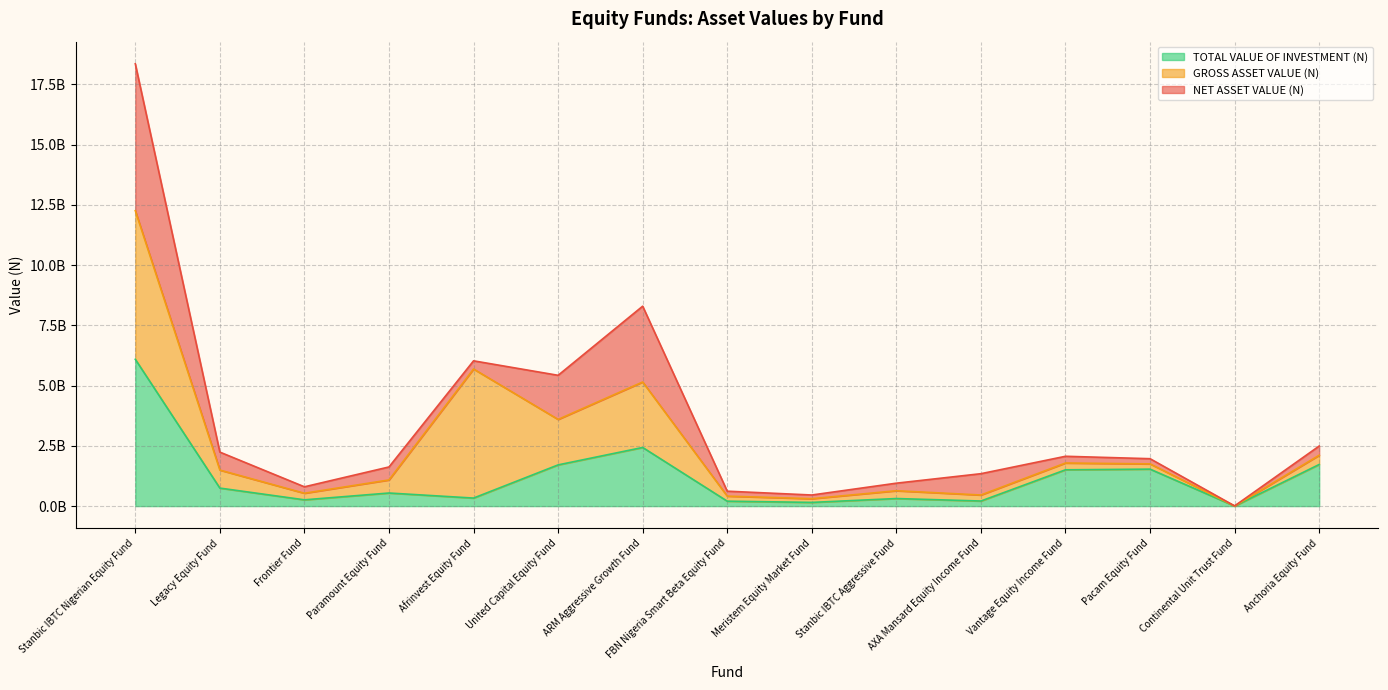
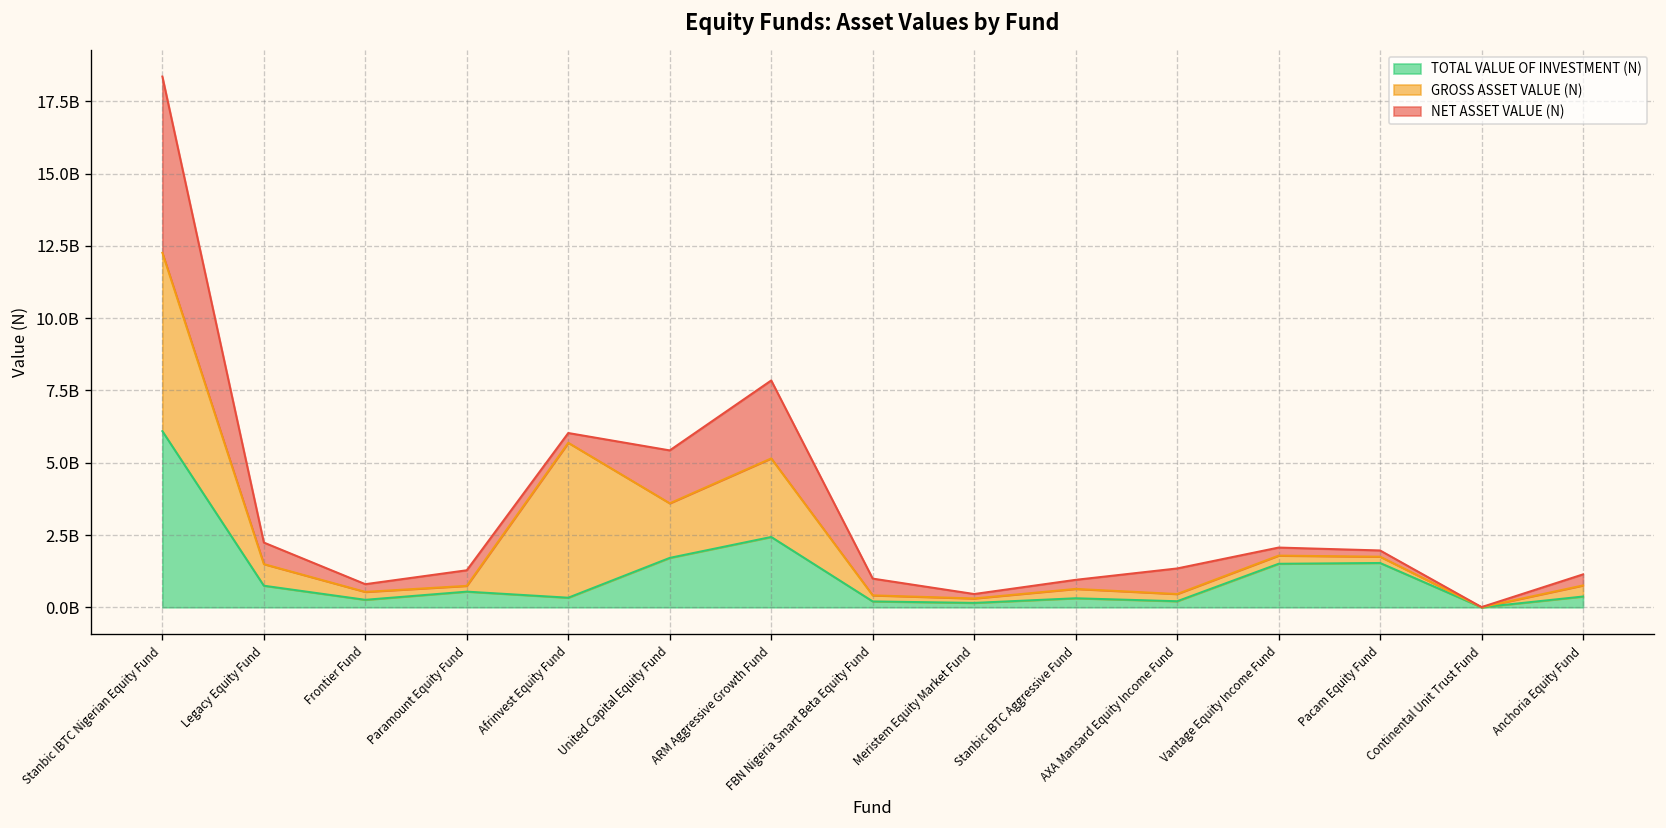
GROSS ASSET VALUE (N), Paramount Equity Fund: 500000000 -> 200000000
NET ASSET VALUE (N), ARM Aggressive Growth Fund: 3100000000 -> 2700000000
NET ASSET VALUE (N), FBN Nigeria Smart Beta Equity Fund: 200000000 -> 600000000
TOTAL VALUE OF INVESTMENT (N), Anchoria Equity Fund: 1700000000 -> 400000000
